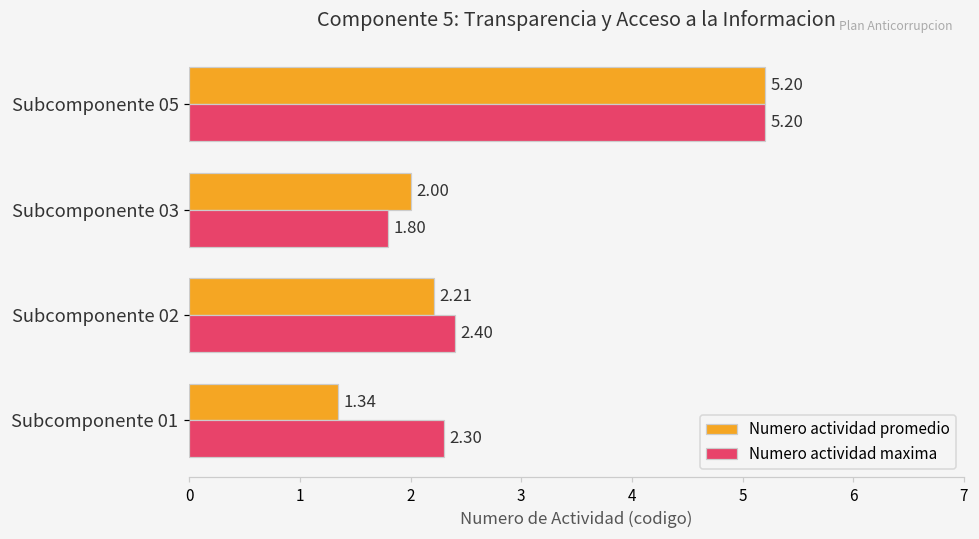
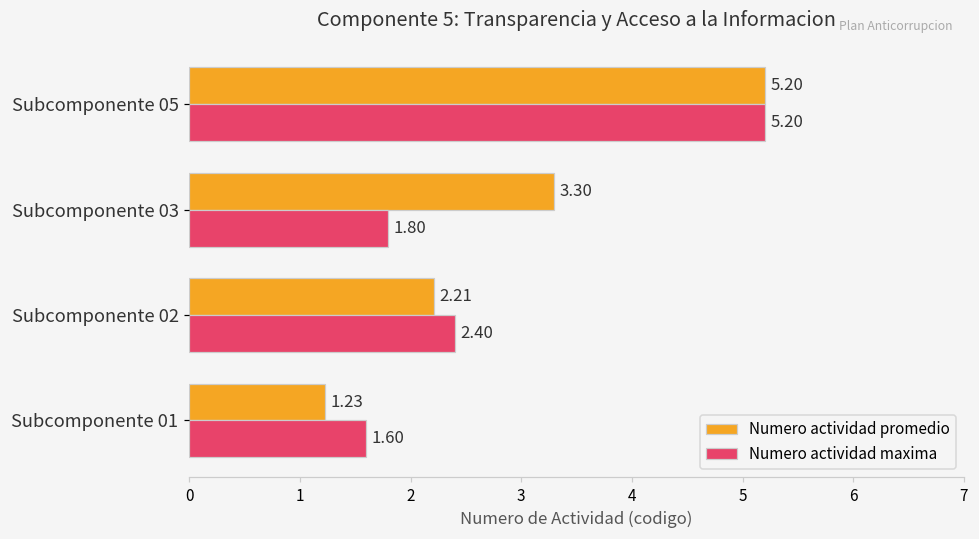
Numero actividad promedio, Subcomponente 03: 2.00 -> 3.30
Numero actividad promedio, Subcomponente 01: 1.34 -> 1.23
Numero actividad maxima, Subcomponente 01: 2.30 -> 1.60
